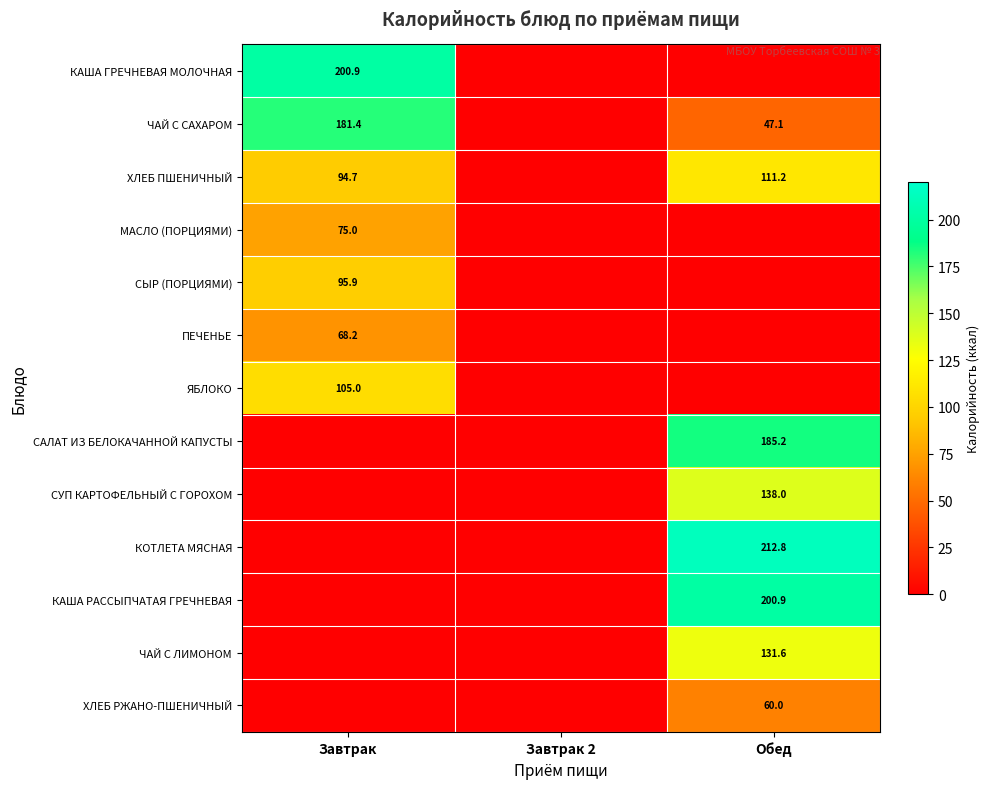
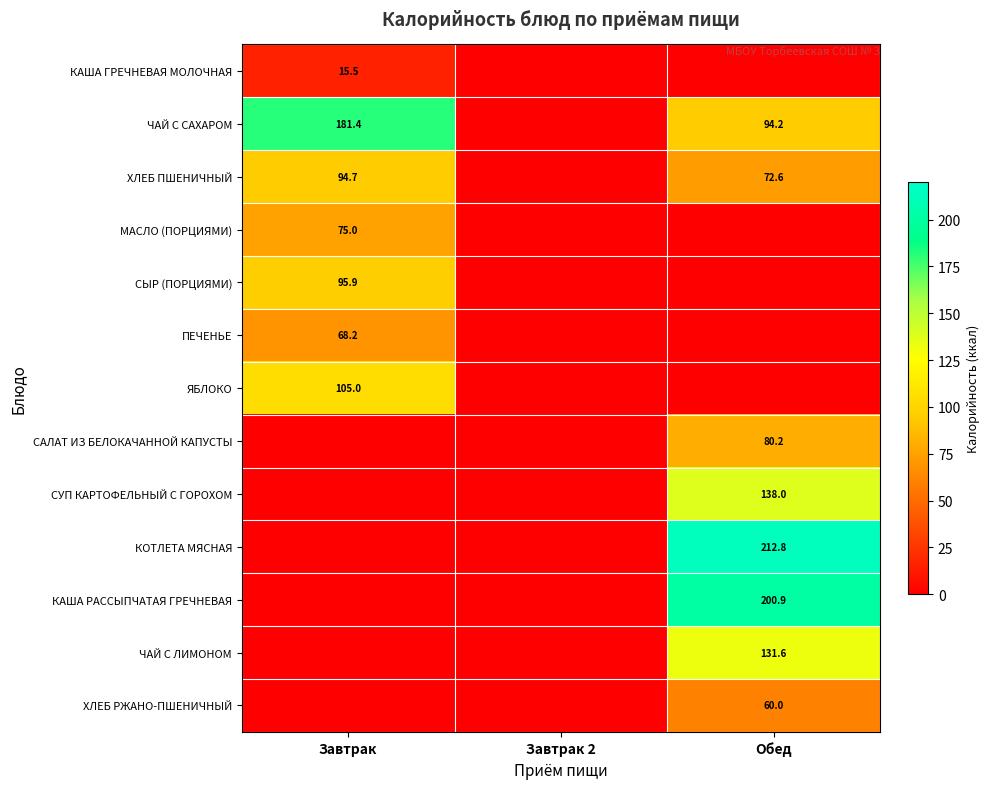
КАША ГРЕЧНЕВАЯ МОЛОЧНАЯ, Завтрак: 200.9 -> 15.5
ЧАЙ С САХАРОМ, Обед: 47.1 -> 94.2
ХЛЕБ ПШЕНИЧНЫЙ, Обед: 111.2 -> 72.6
САЛАТ ИЗ БЕЛОКАЧАННОЙ КАПУСТЫ, Обед: 185.2 -> 80.2
